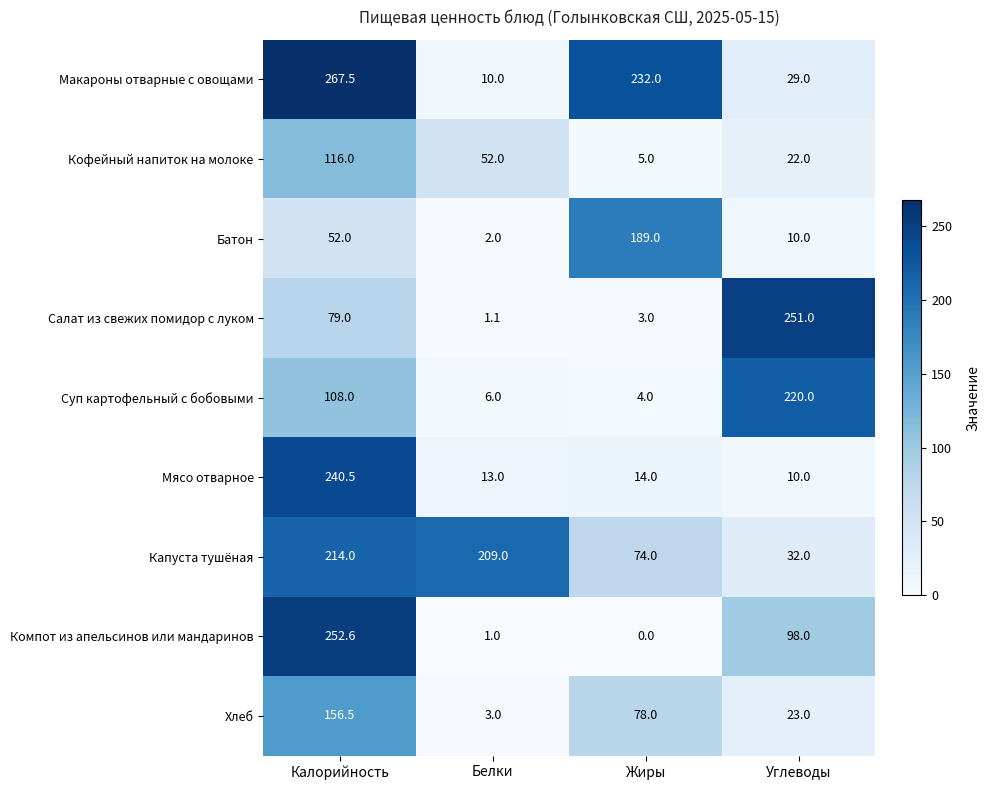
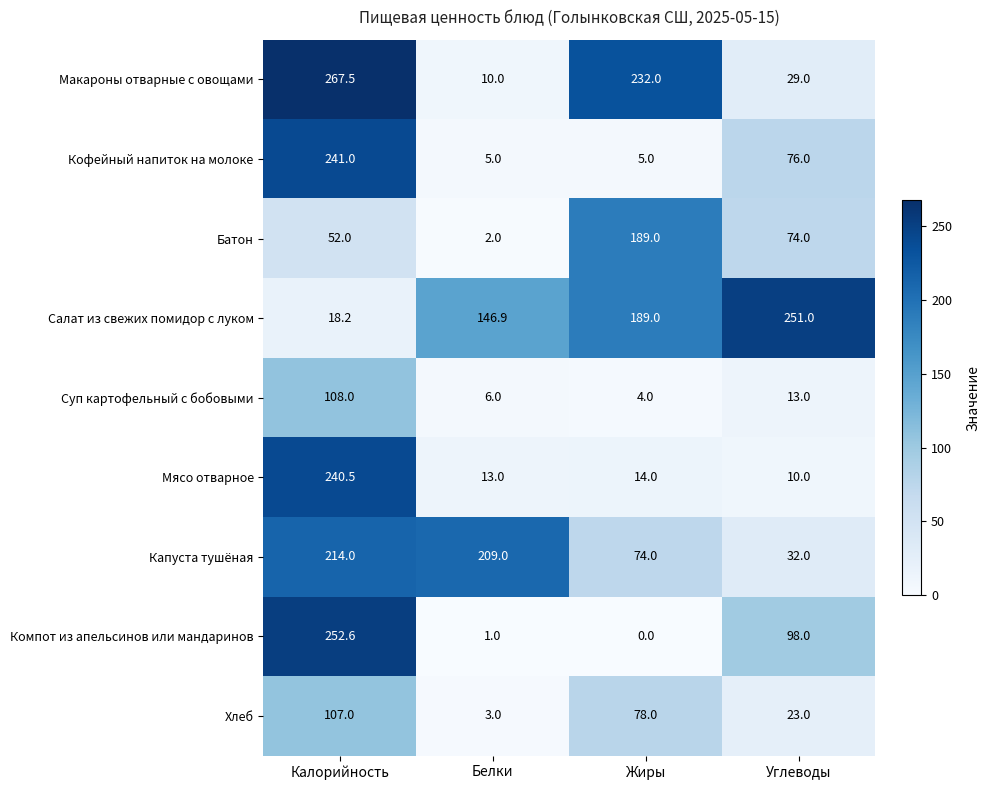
Кофейный напиток на молоке, Калорийность: 116.0 -> 241.0
Кофейный напиток на молоке, Белки: 52.0 -> 5.0
Кофейный напиток на молоке, Углеводы: 22.0 -> 76.0
Батон, Углеводы: 10.0 -> 74.0
Салат из свежих помидор с луком, Калорийность: 79.0 -> 18.2
Салат из свежих помидор с луком, Белки: 1.1 -> 146.9
Салат из свежих помидор с луком, Жиры: 3.0 -> 189.0
Суп картофельный с бобовыми, Углеводы: 220.0 -> 13.0
Хлеб, Калорийность: 156.5 -> 107.0
